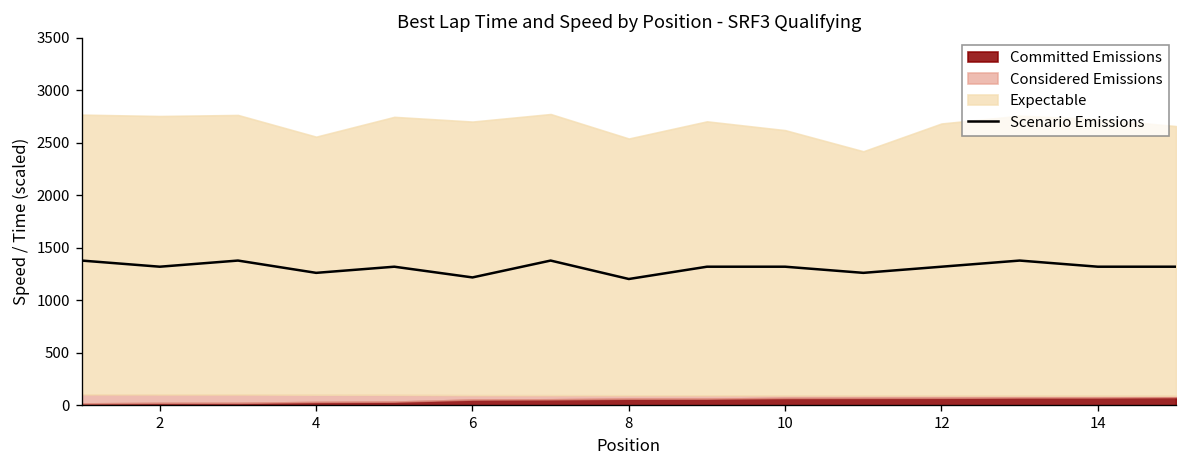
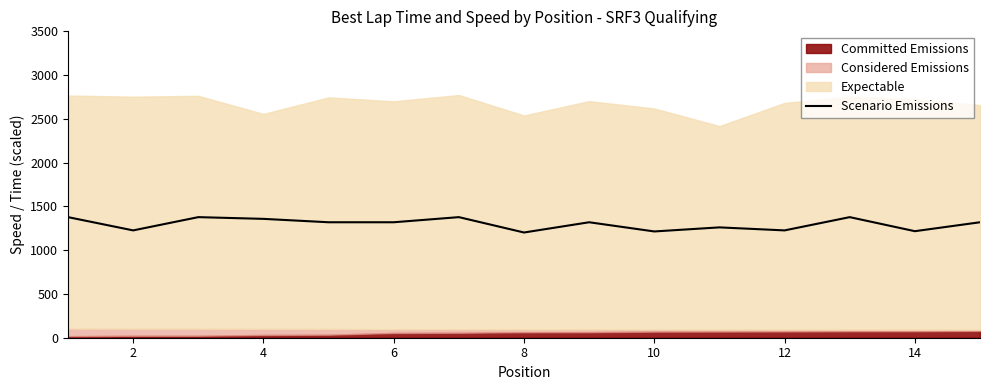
Scenario Emissions, 2: 1300 -> 1200
Scenario Emissions, 4: 1300 -> 1400
Scenario Emissions, 6: 1200 -> 1300
Scenario Emissions, 10: 1300 -> 1200
Scenario Emissions, 12: 1300 -> 1200
Scenario Emissions, 14: 1300 -> 1200
